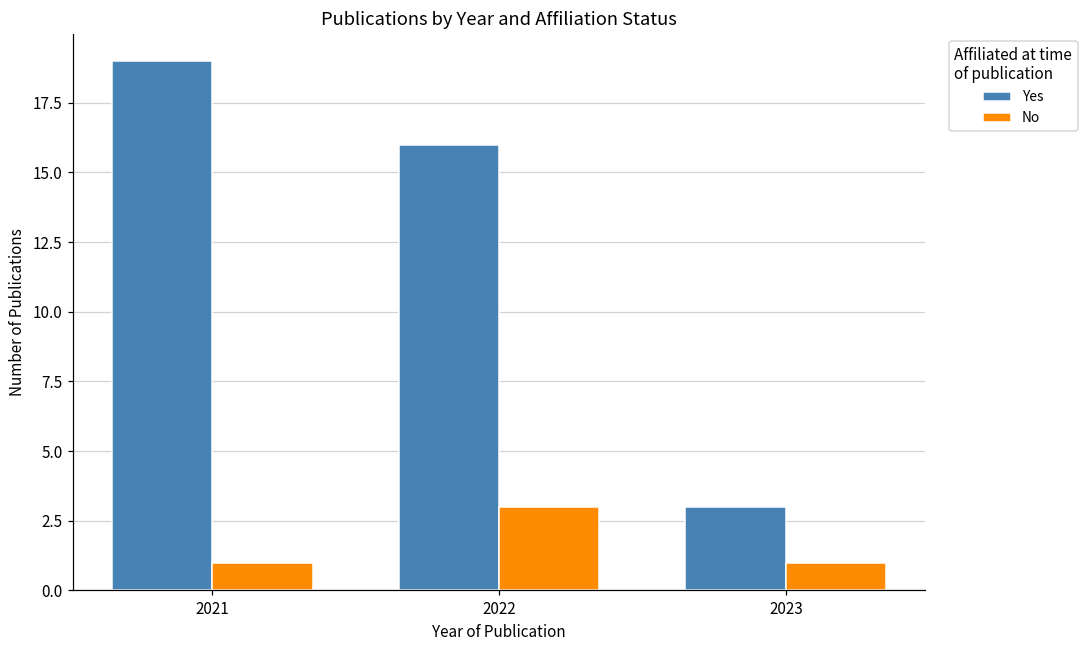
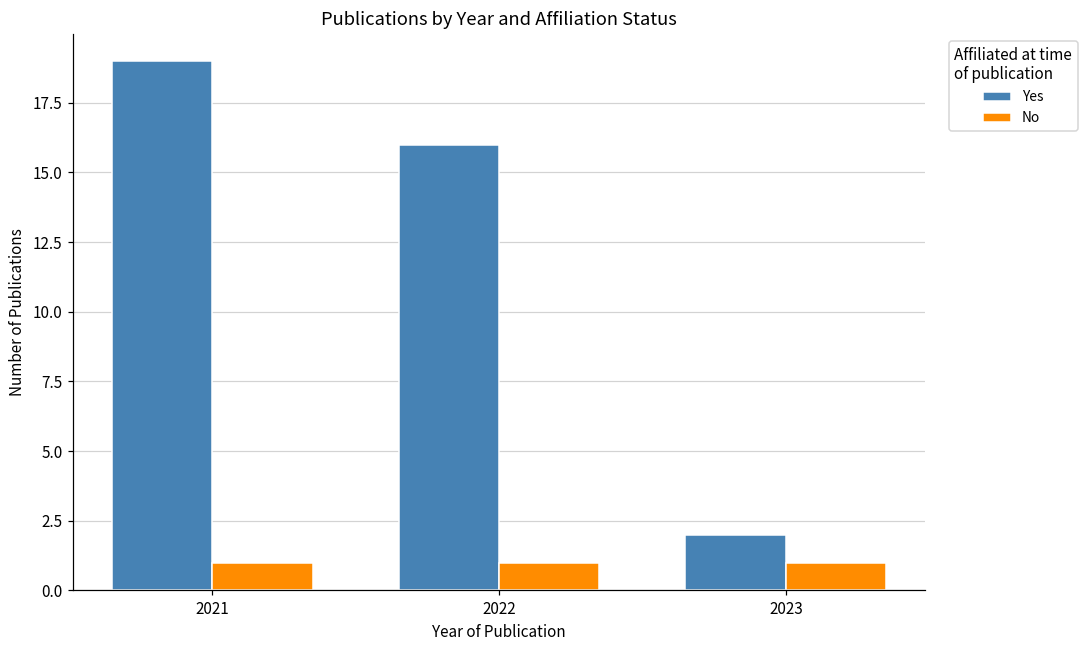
No, 2022: 3 -> 1
Yes, 2023: 3 -> 2
